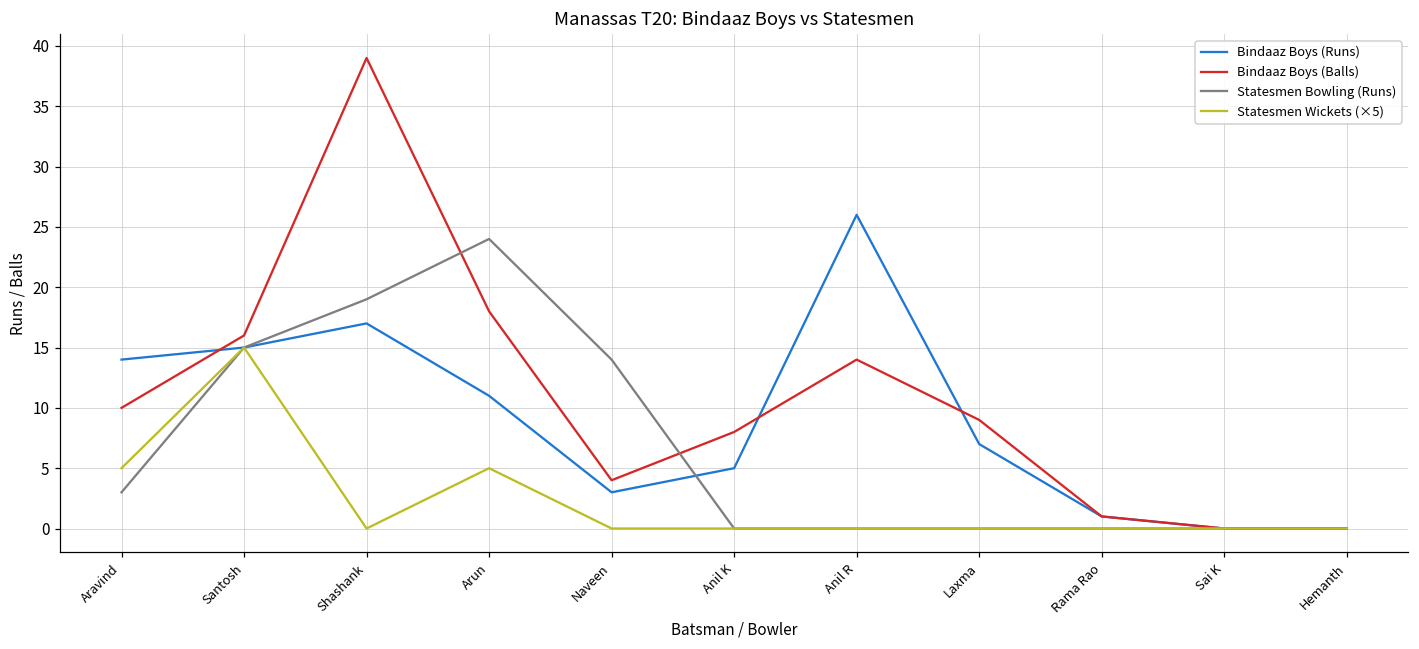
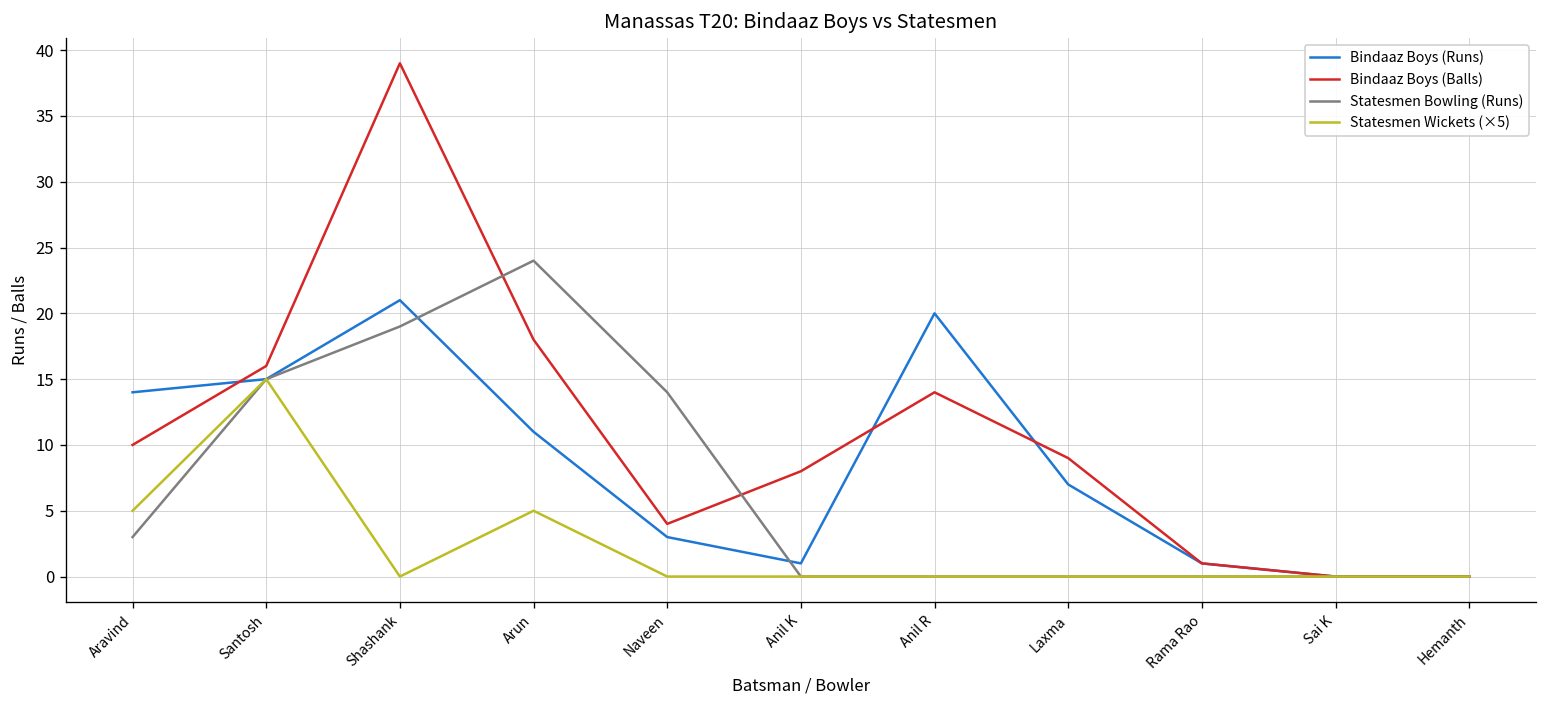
Bindaaz Boys (Runs), Shashank: 17 -> 21
Bindaaz Boys (Runs), Anil K: 5 -> 1
Bindaaz Boys (Runs), Anil R: 26 -> 20
